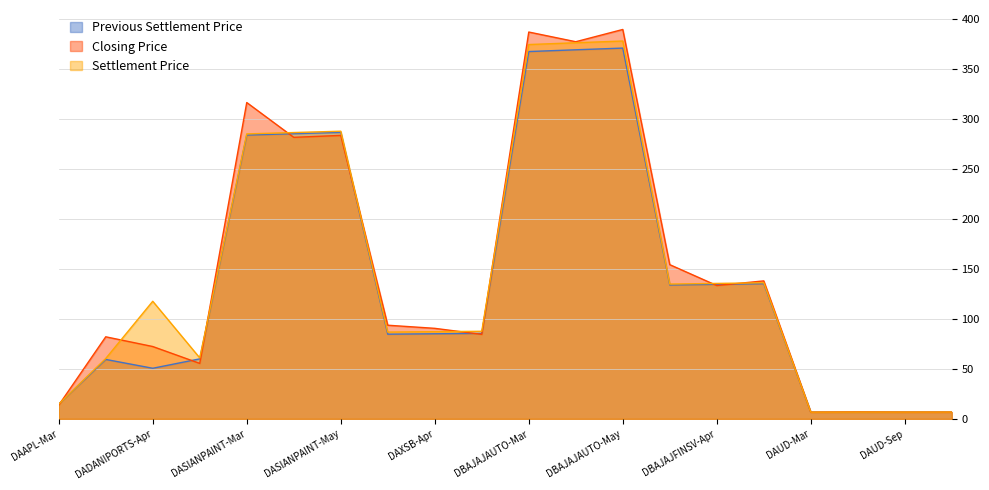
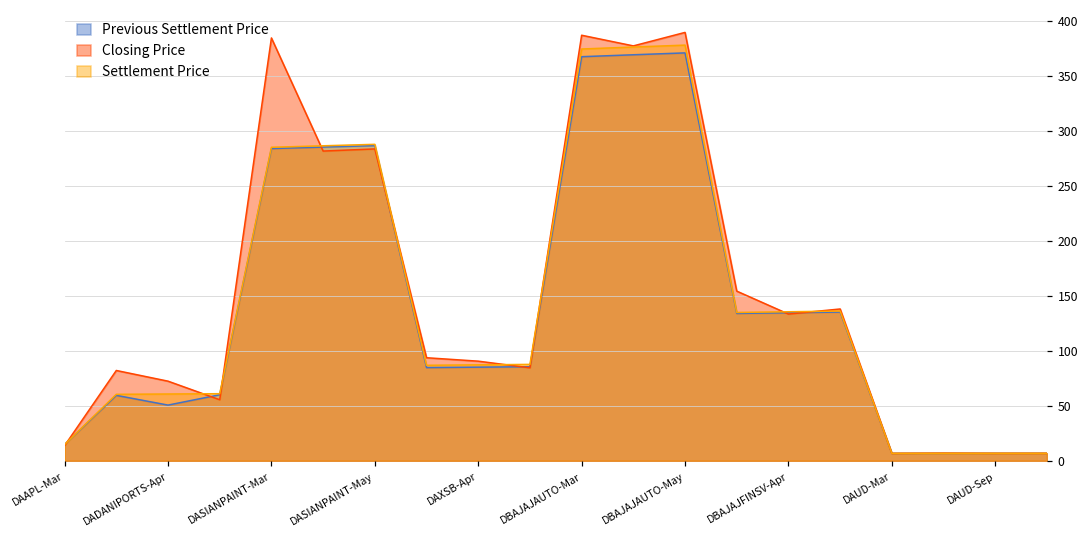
Settlement Price, DADANIPORTS-Apr: 120 -> 60
Closing Price, DASIANPAINT-Mar: 320 -> 380
